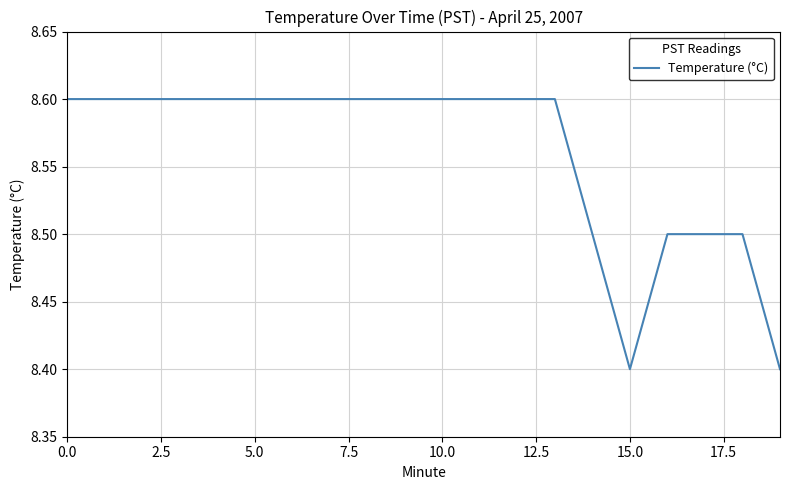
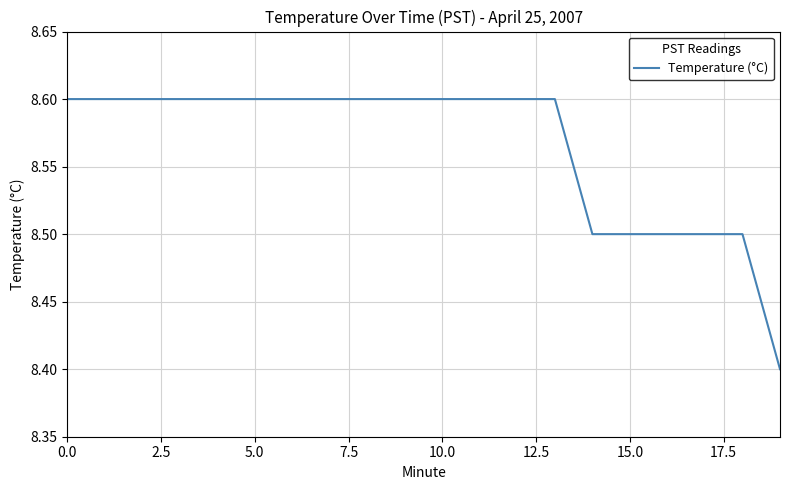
15.0: 8.4 -> 8.5
